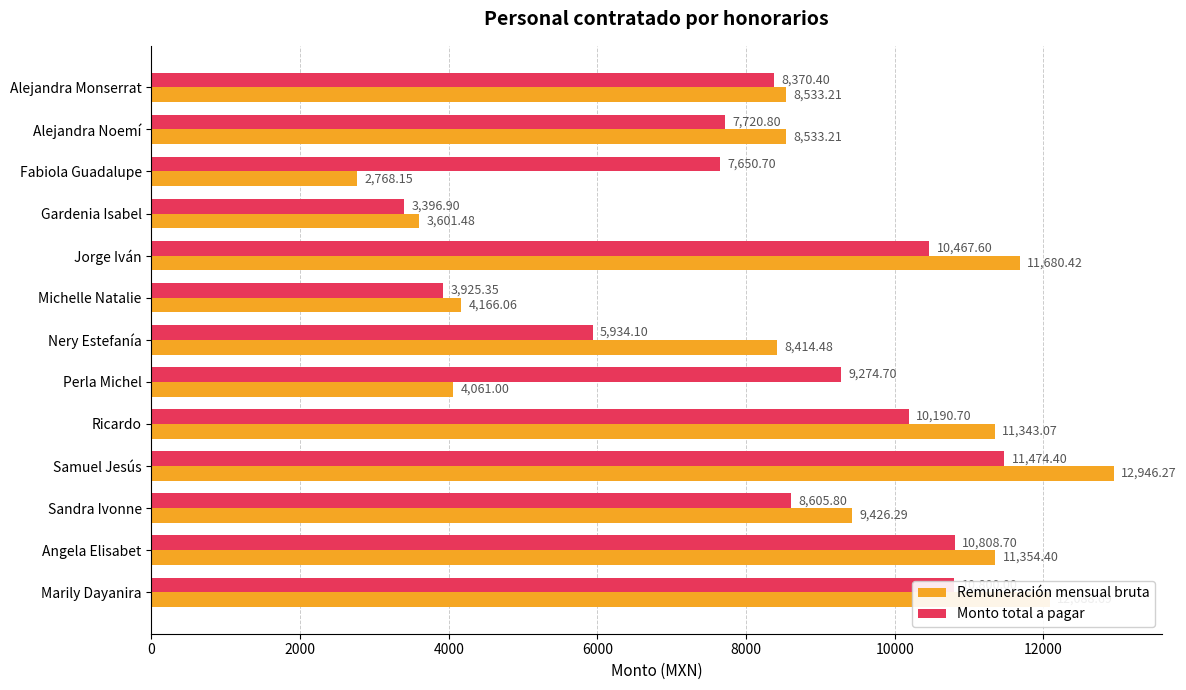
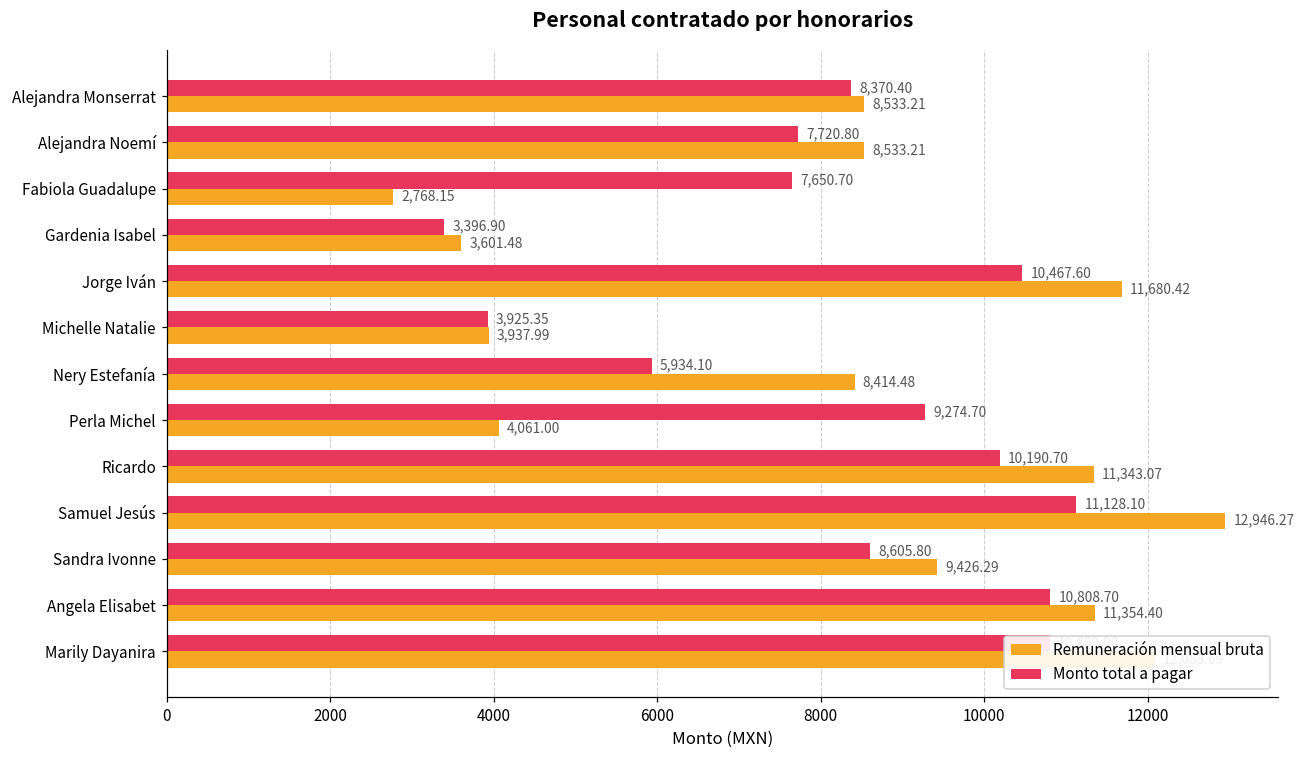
Remuneración mensual bruta, Michelle Natalie: 4,166.06 -> 3,937.99
Monto total a pagar, Samuel Jesús: 11,474.40 -> 11,128.10
